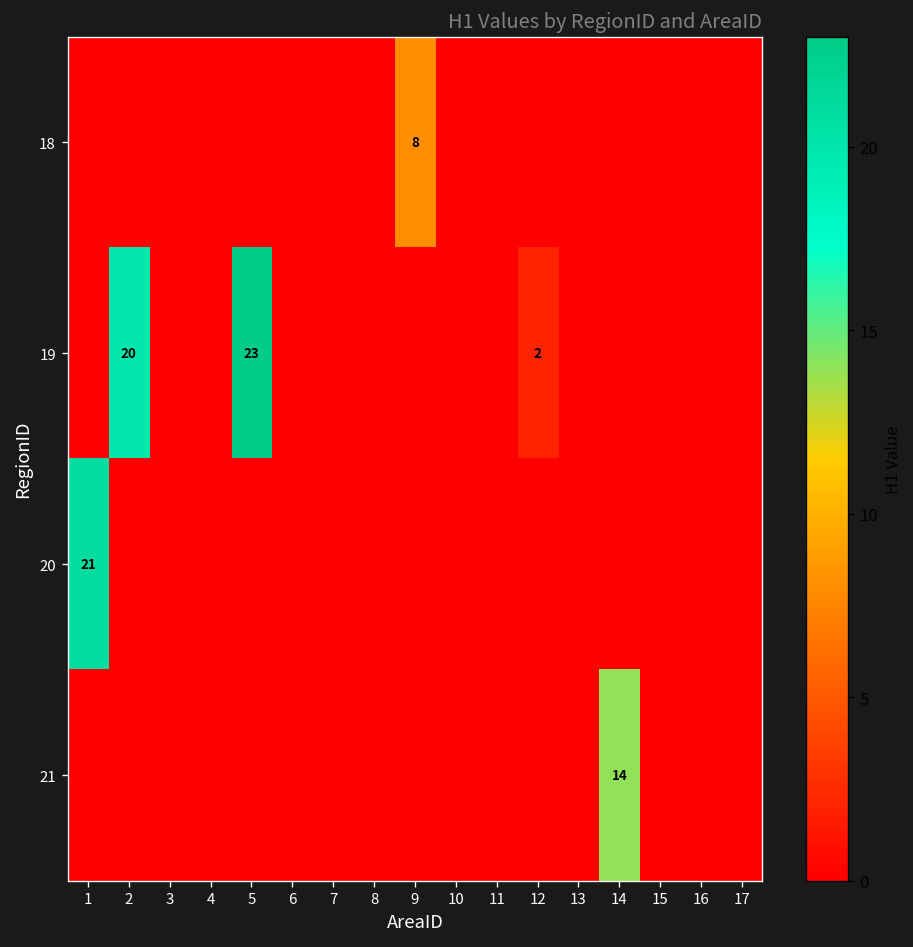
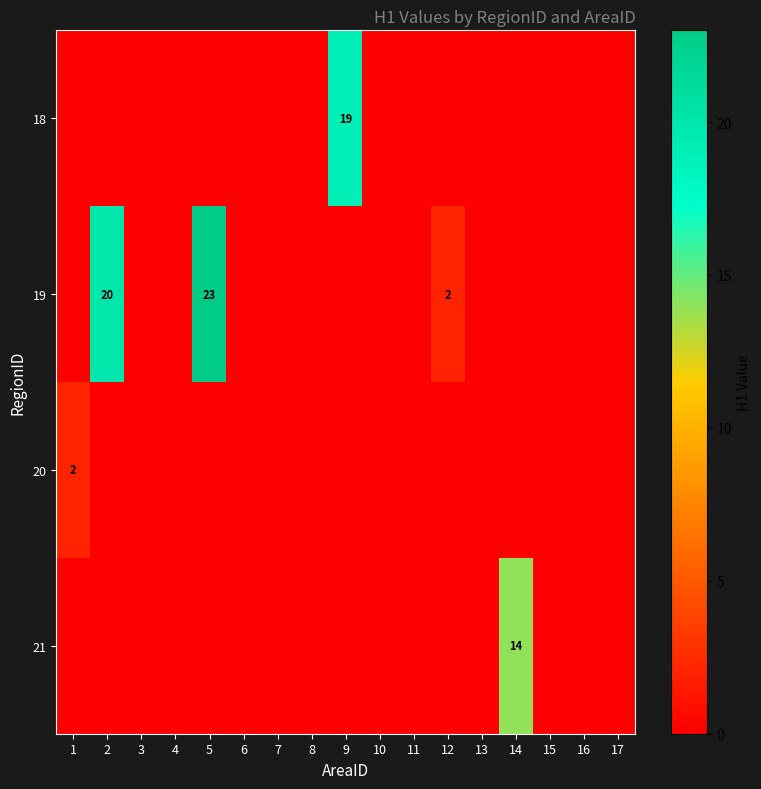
18, 9: 8 -> 19
20, 1: 21 -> 2
